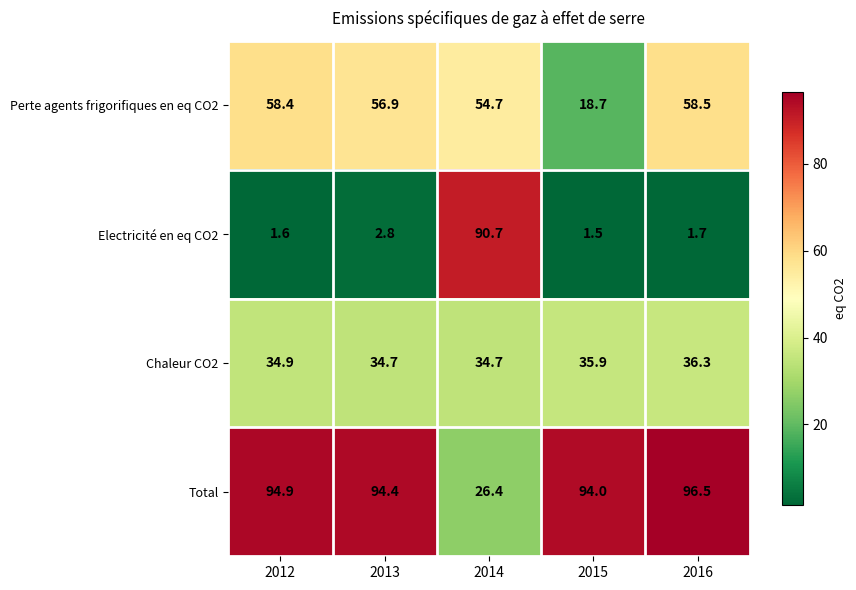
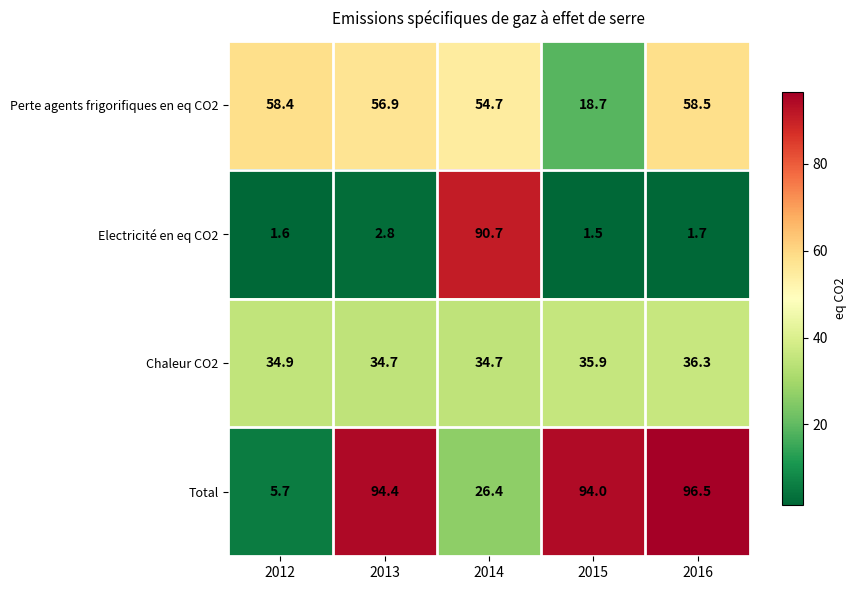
Total, 2012: 94.9 -> 5.7
